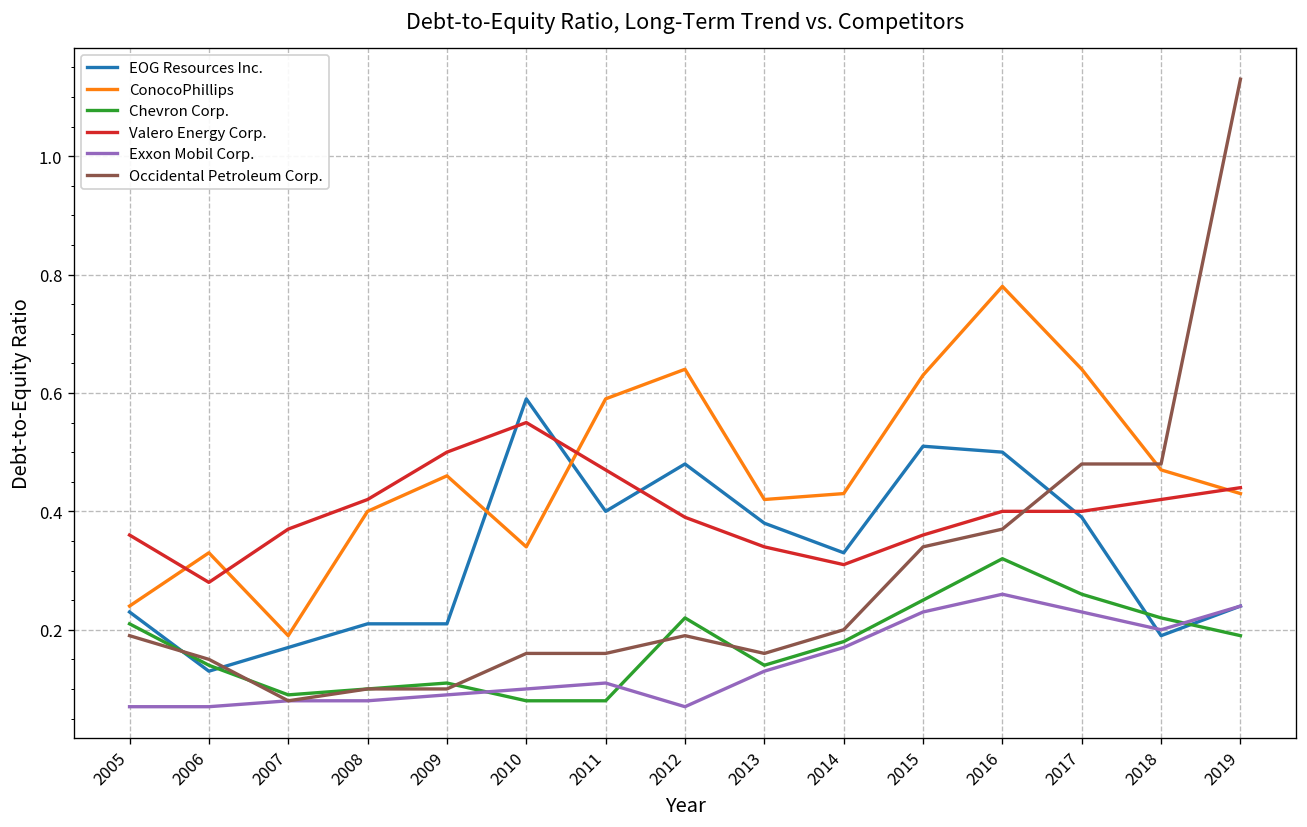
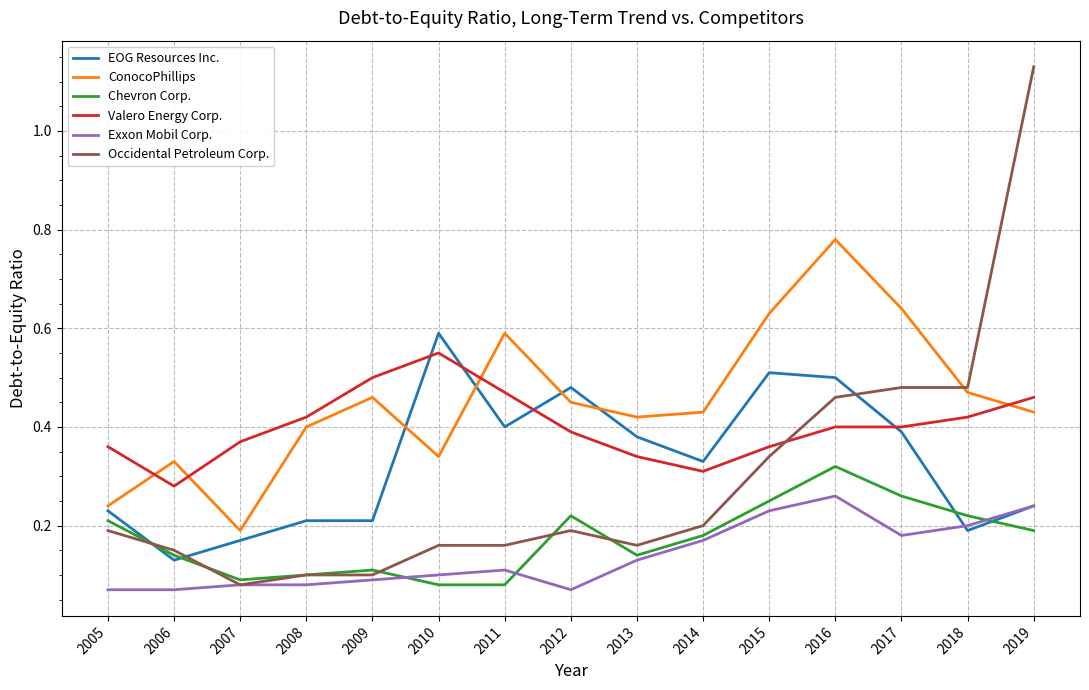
ConocoPhillips, 2012: 0.64 -> 0.45
Occidental Petroleum Corp., 2016: 0.37 -> 0.46
Exxon Mobil Corp., 2017: 0.23 -> 0.18
Valero Energy Corp., 2019: 0.44 -> 0.46
